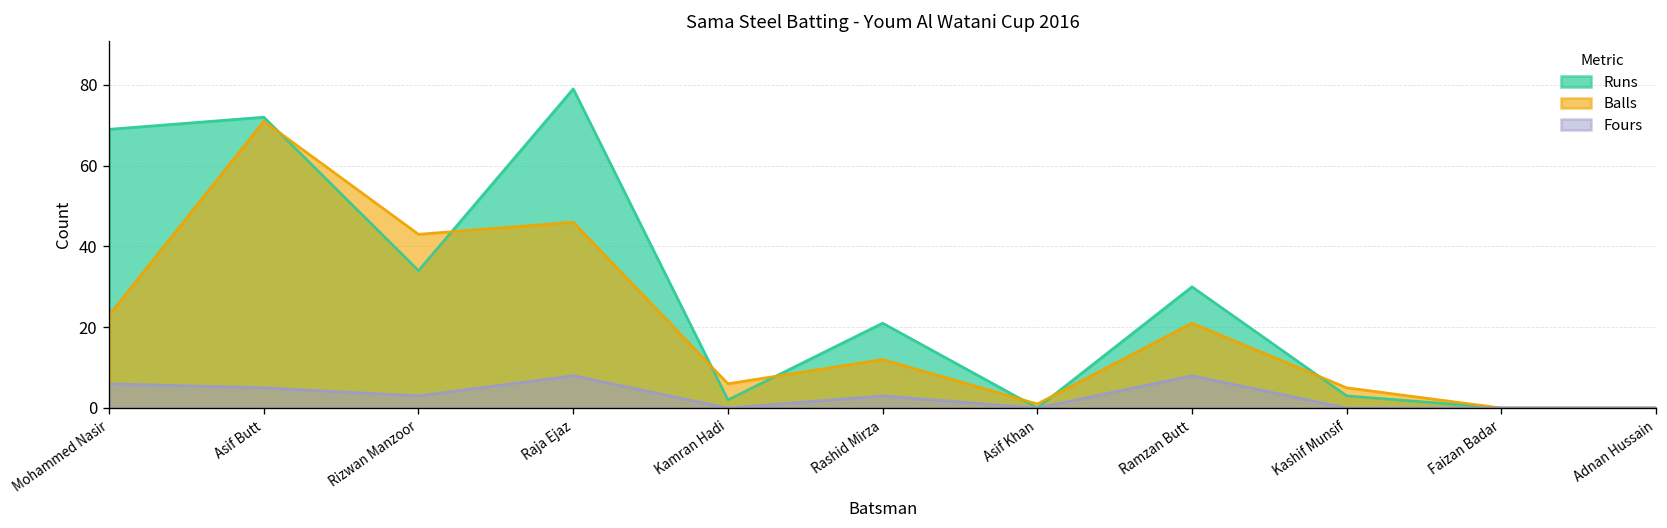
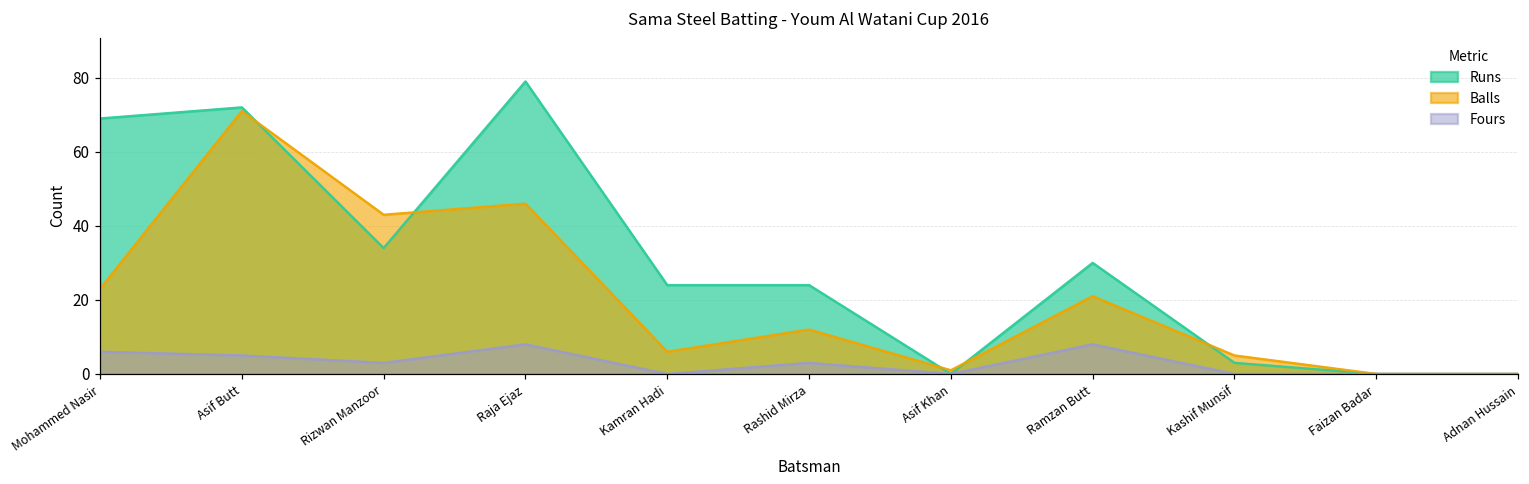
Runs, Kamran Hadi: 2 -> 24
Runs, Rashid Mirza: 21 -> 24
